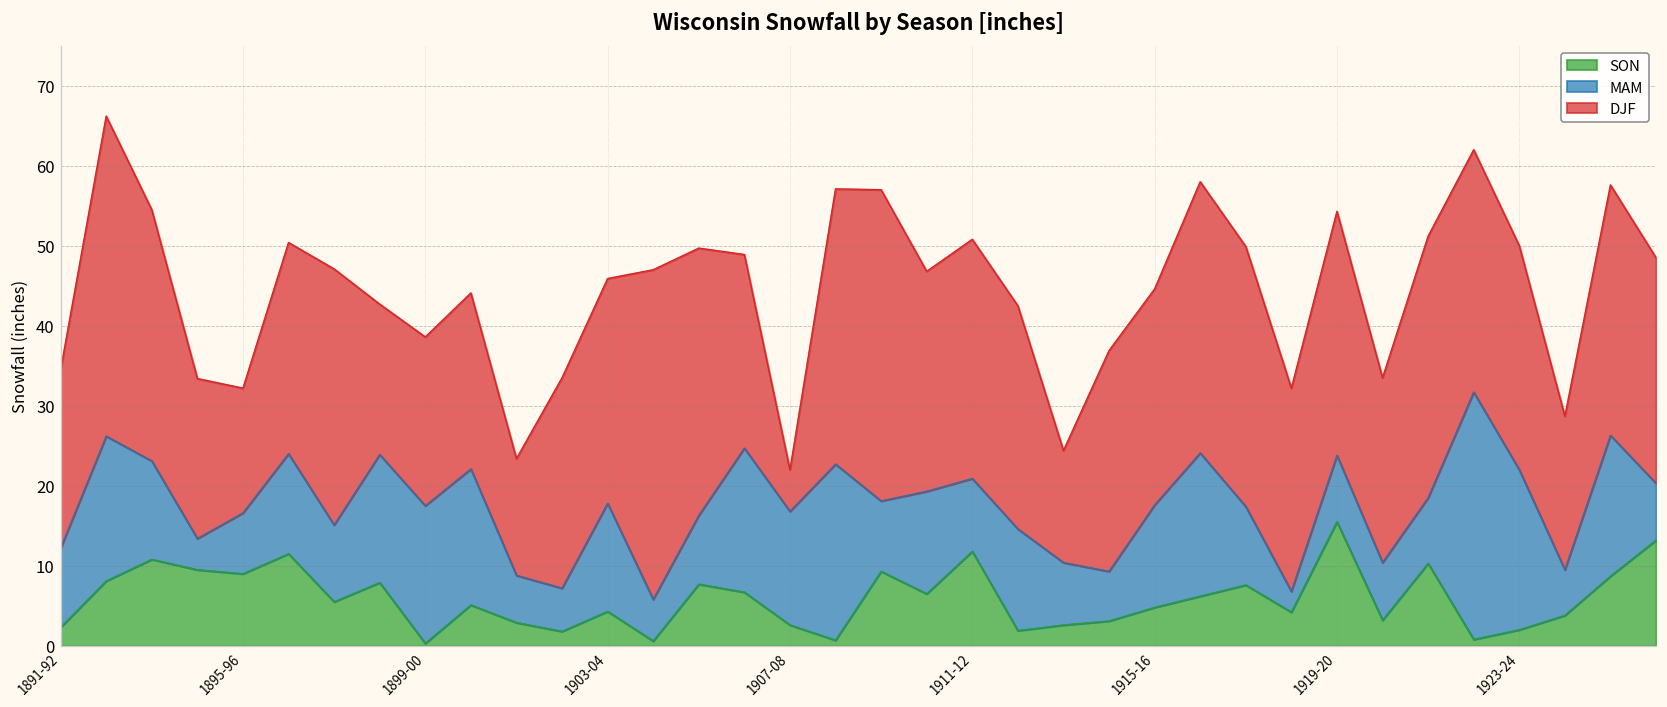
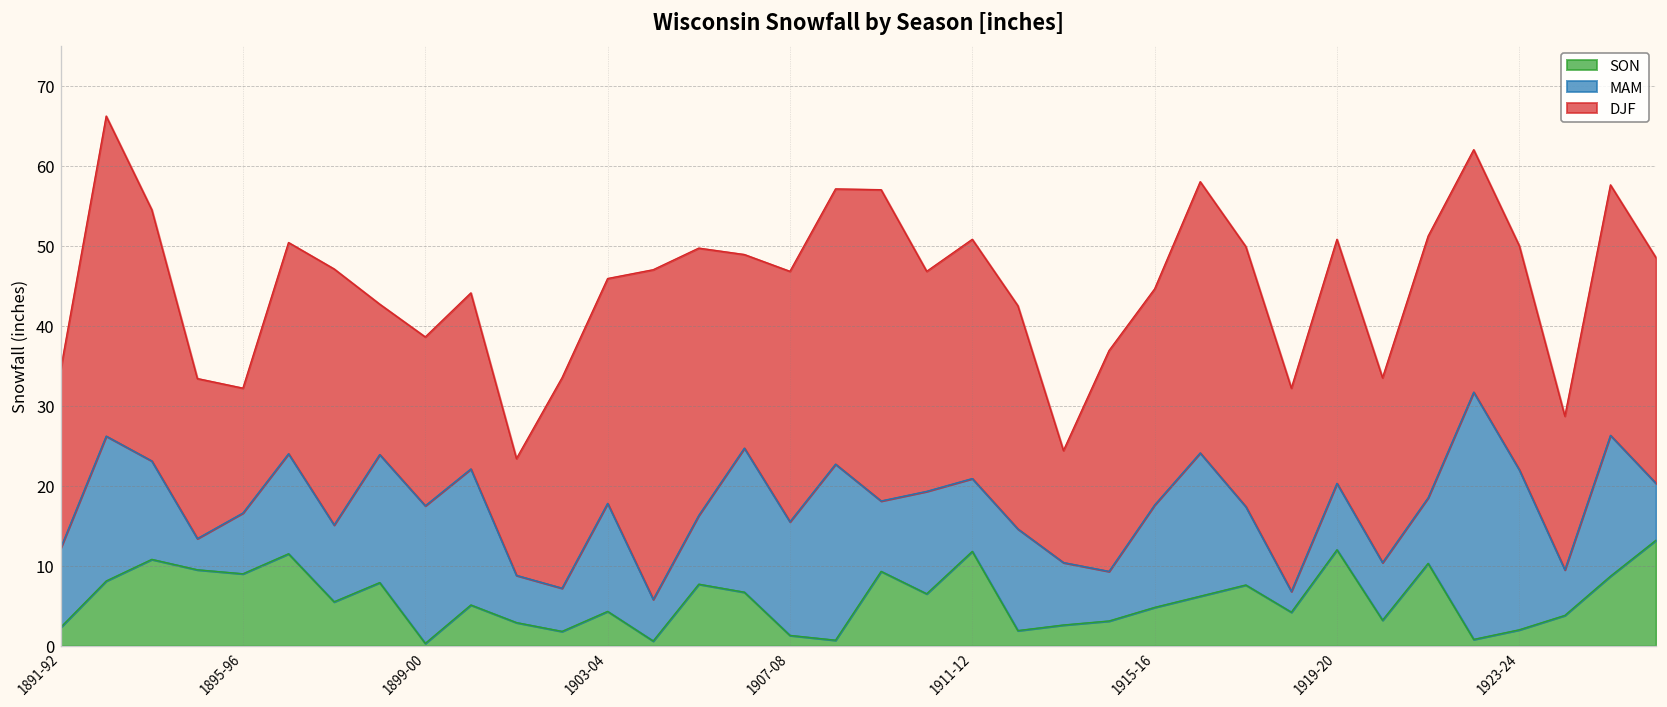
SON, 1907-08: 3 -> 1
DJF, 1907-08: 5 -> 31
SON, 1919-20: 16 -> 12
